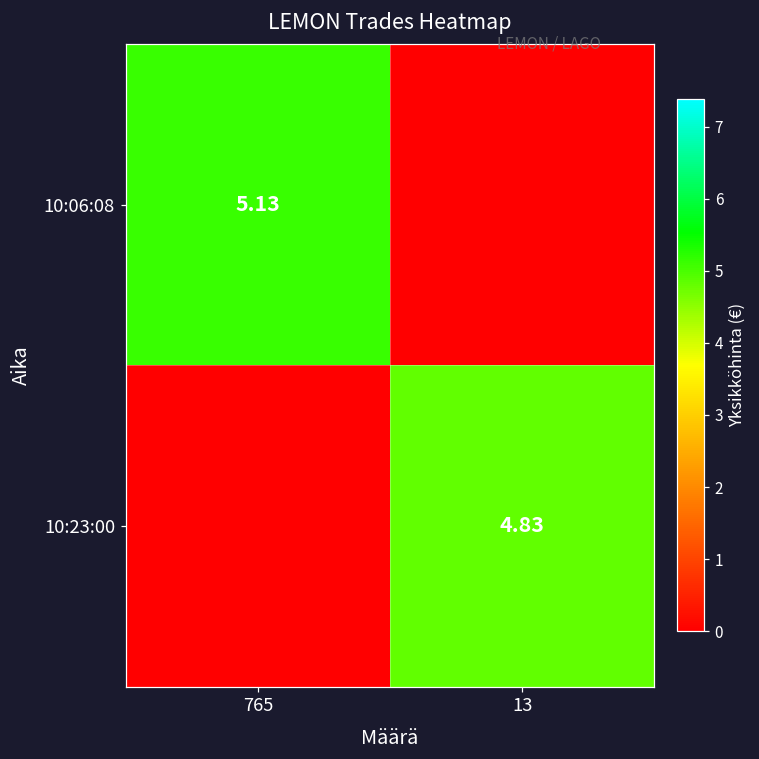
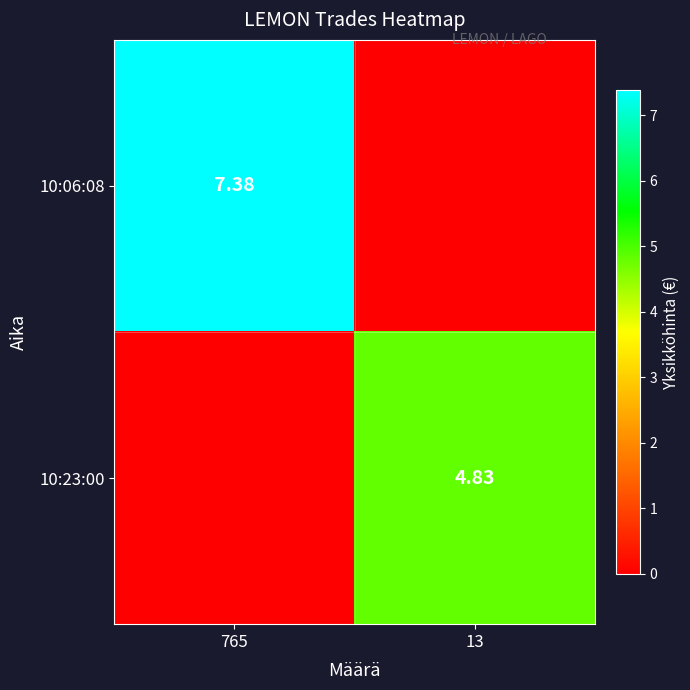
10:06:08, 765: 5.13 -> 7.38
